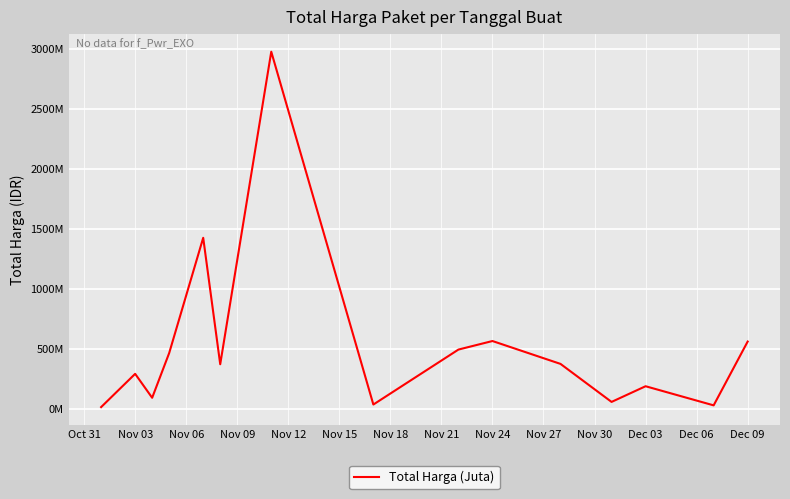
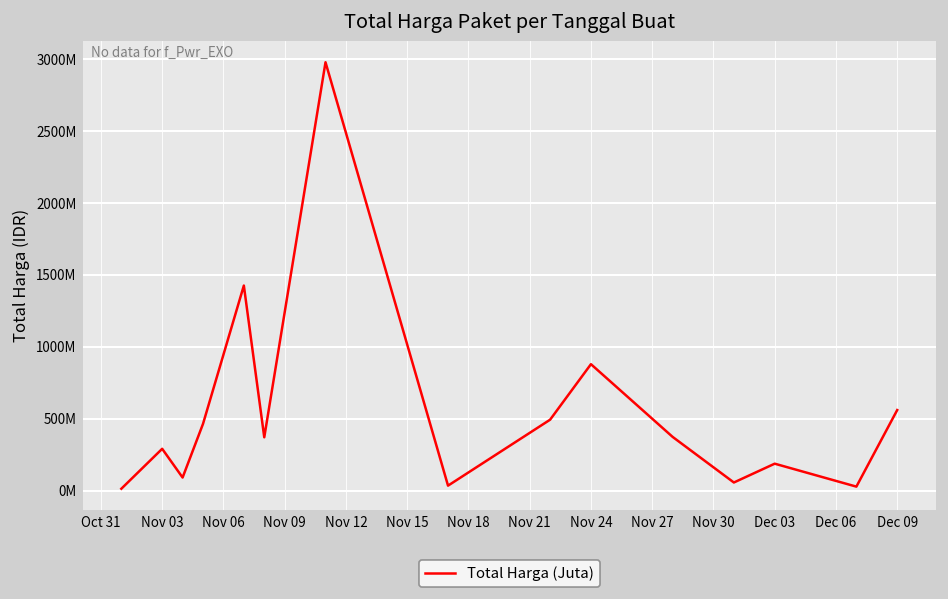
Nov 24: 560000000 -> 880000000
